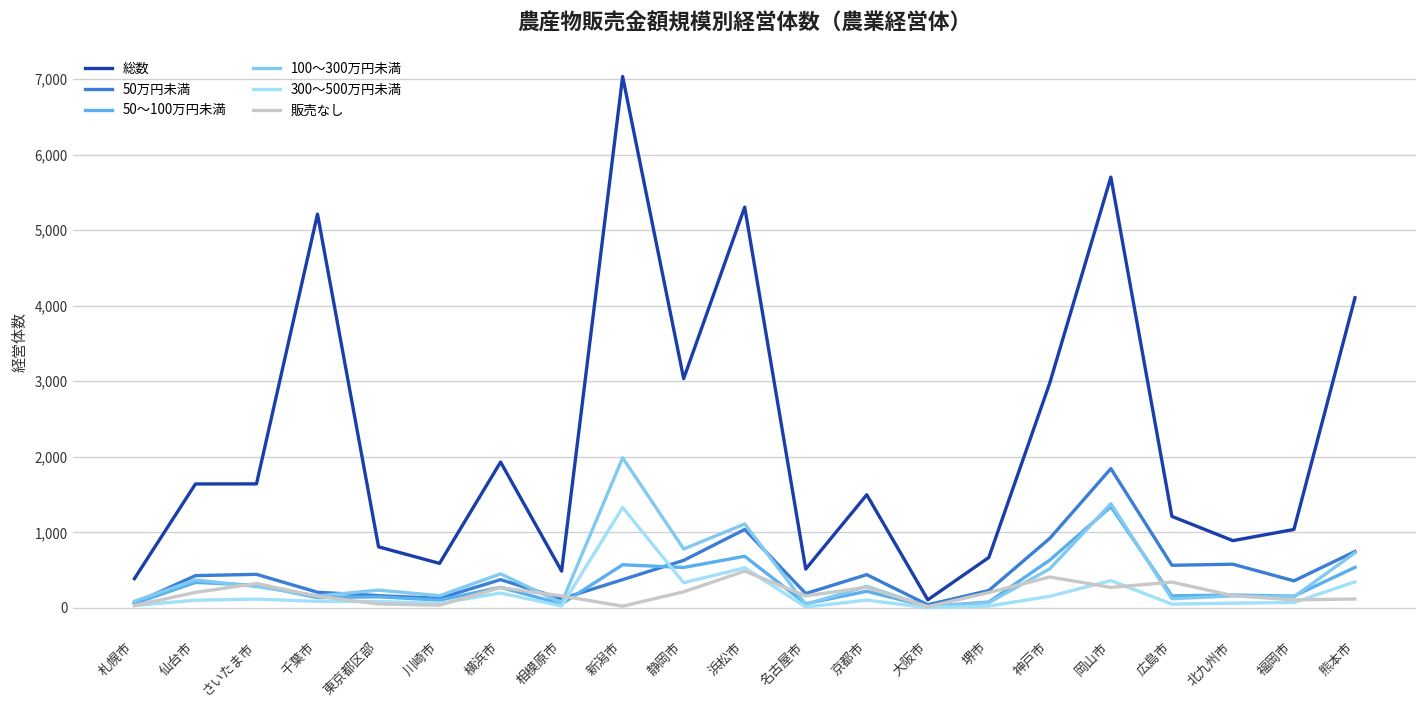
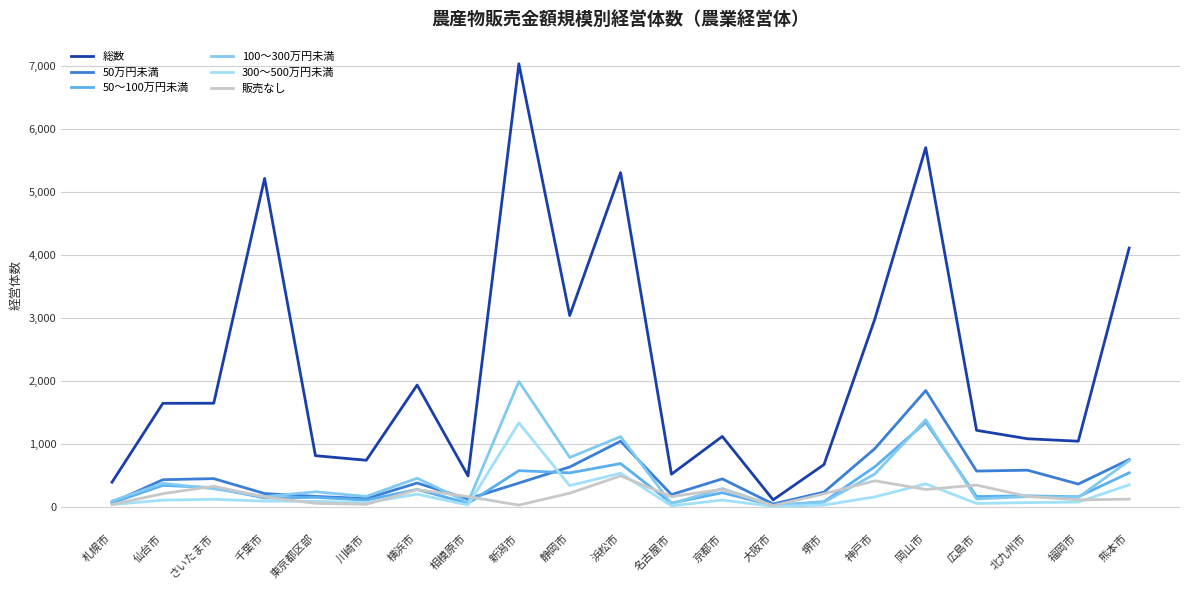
総数, 川崎市: 600 -> 700
総数, 京都市: 1,500 -> 1,100
総数, 北九州市: 900 -> 1,100
